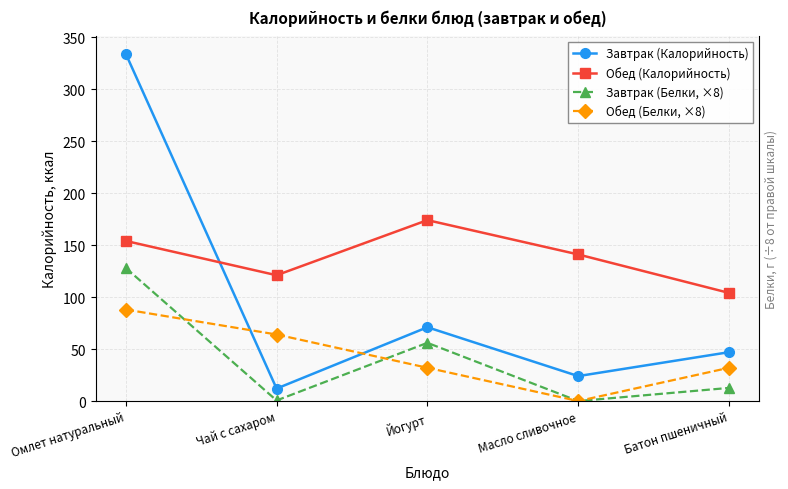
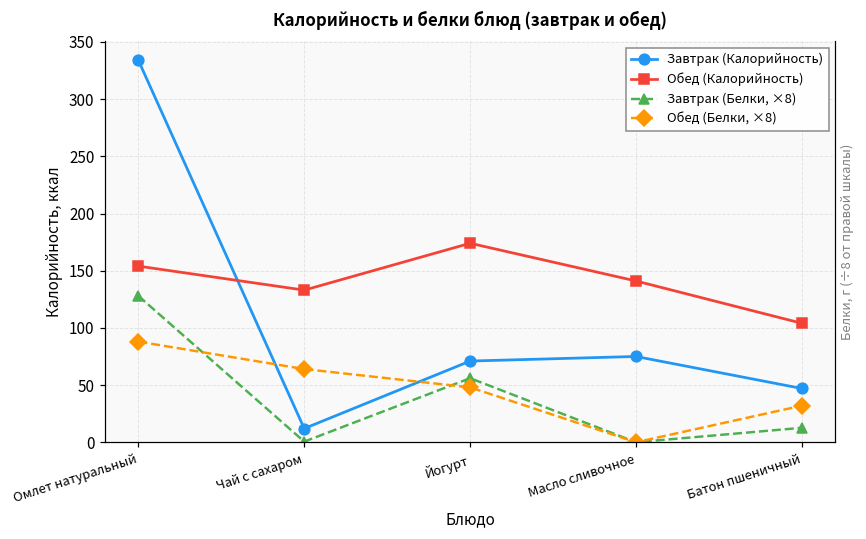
Обед (Калорийность), Чай с сахаром: 121 -> 133
Обед (Белки, ×8), Йогурт: 32 -> 48
Завтрак (Калорийность), Масло сливочное: 24 -> 75
